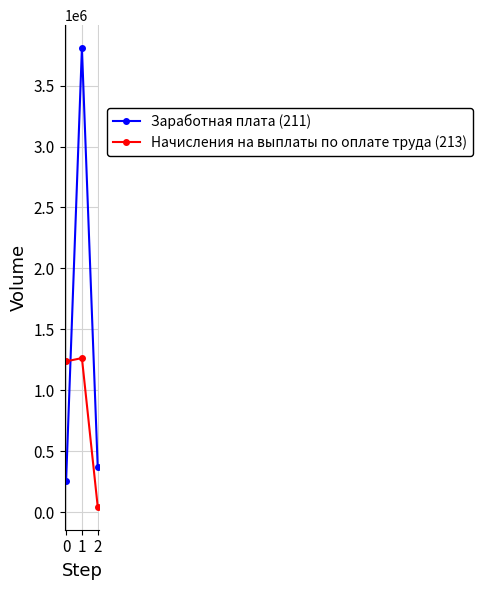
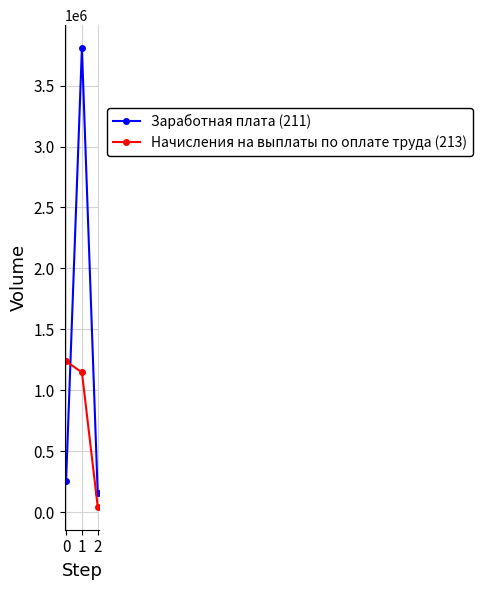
Начисления на выплаты по оплате труда (213), 1: 1260000 -> 1150000
Заработная плата (211), 2: 370000 -> 150000
